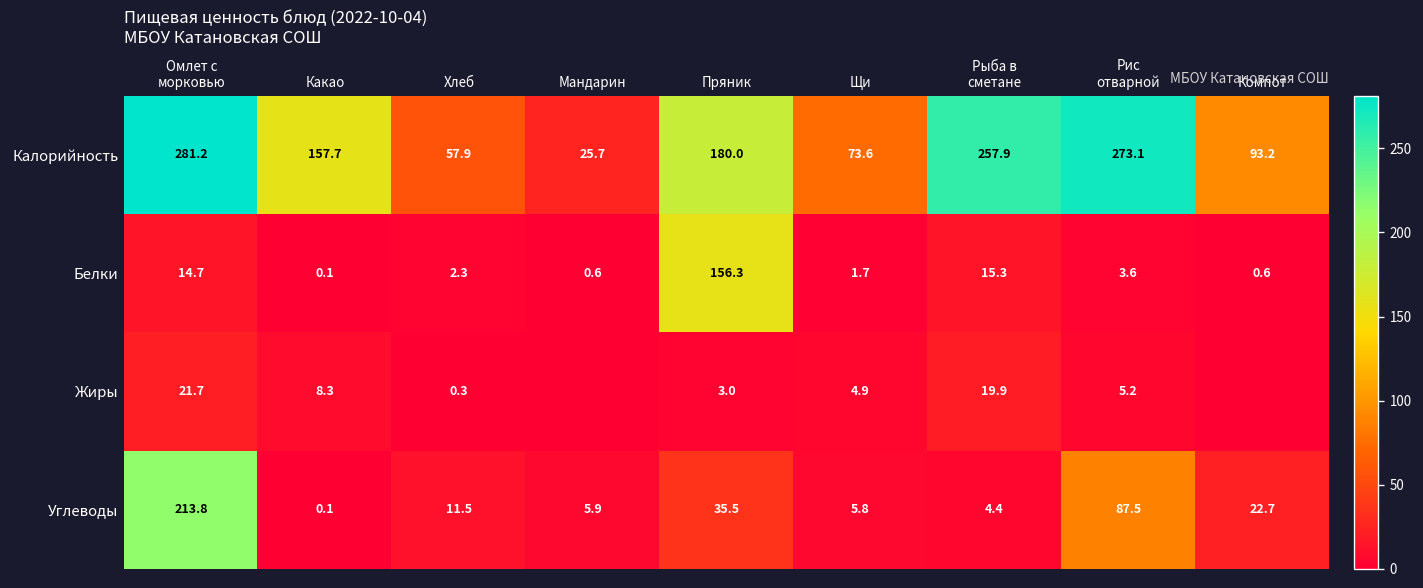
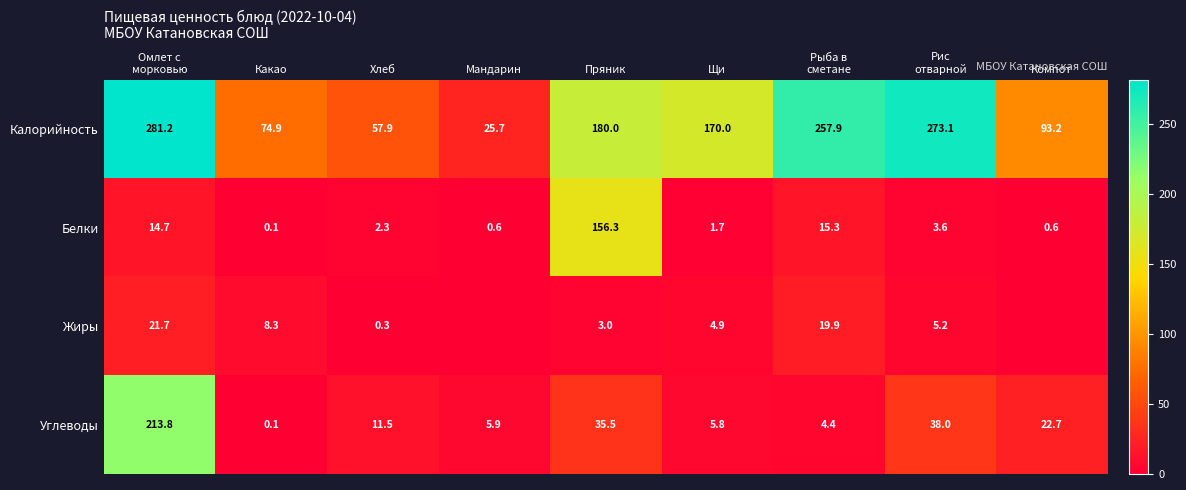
Калорийность, Какао: 157.7 -> 74.9
Калорийность, Щи: 73.6 -> 170.0
Углеводы, Рис отварной: 87.5 -> 38.0
